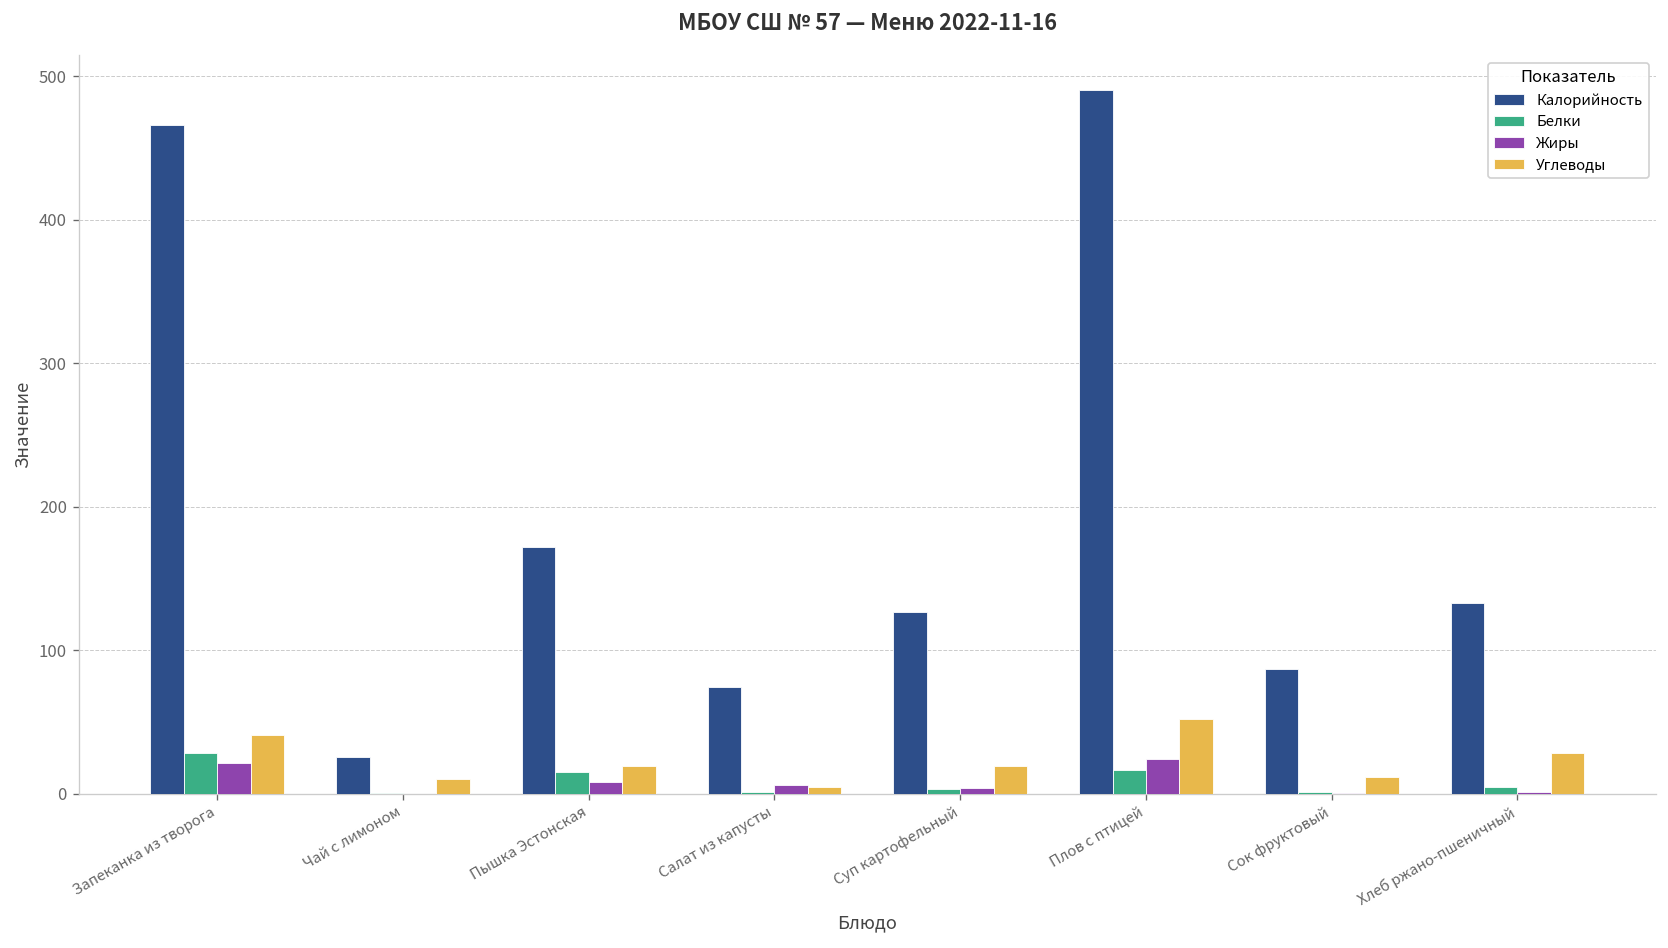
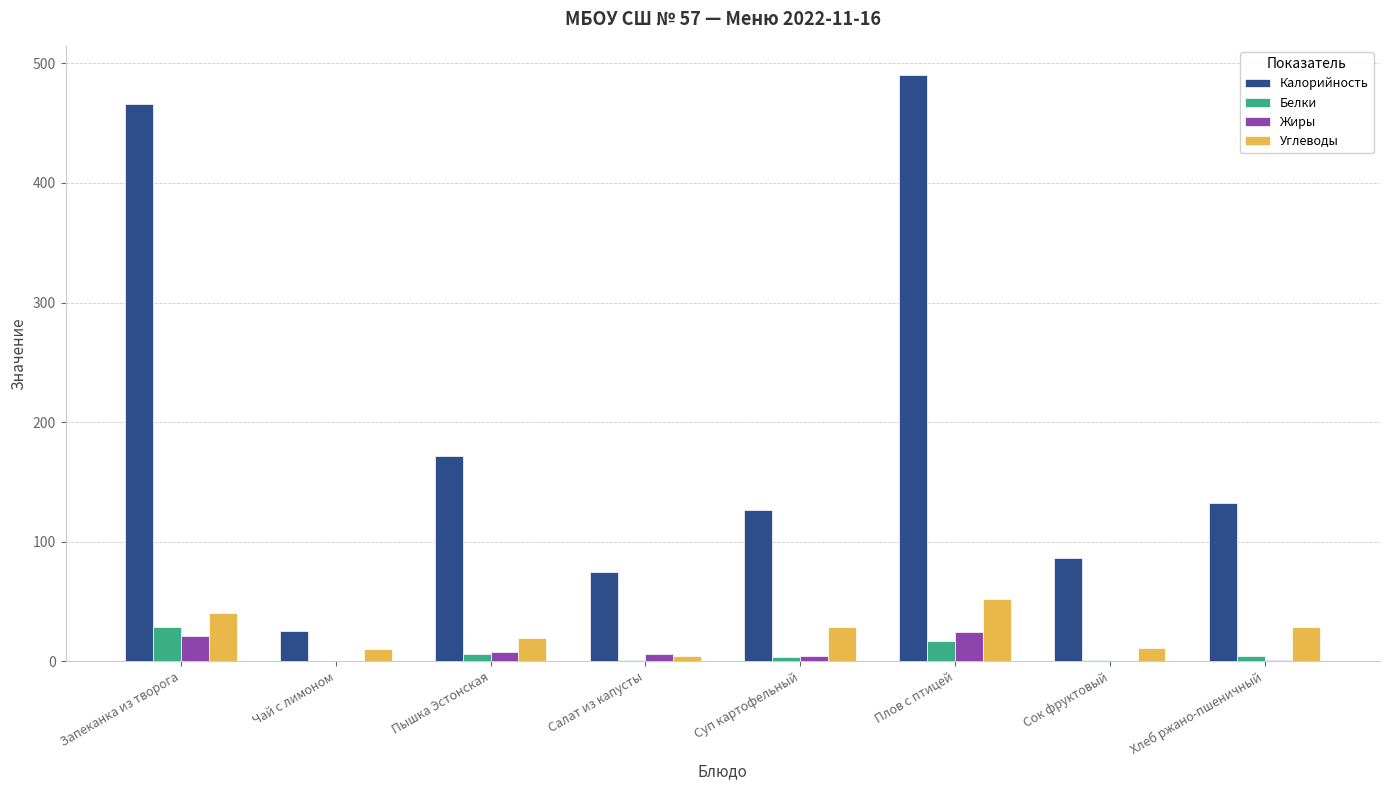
Белки, Пышка Эстонская: 15 -> 6
Углеводы, Суп картофельный: 20 -> 29
